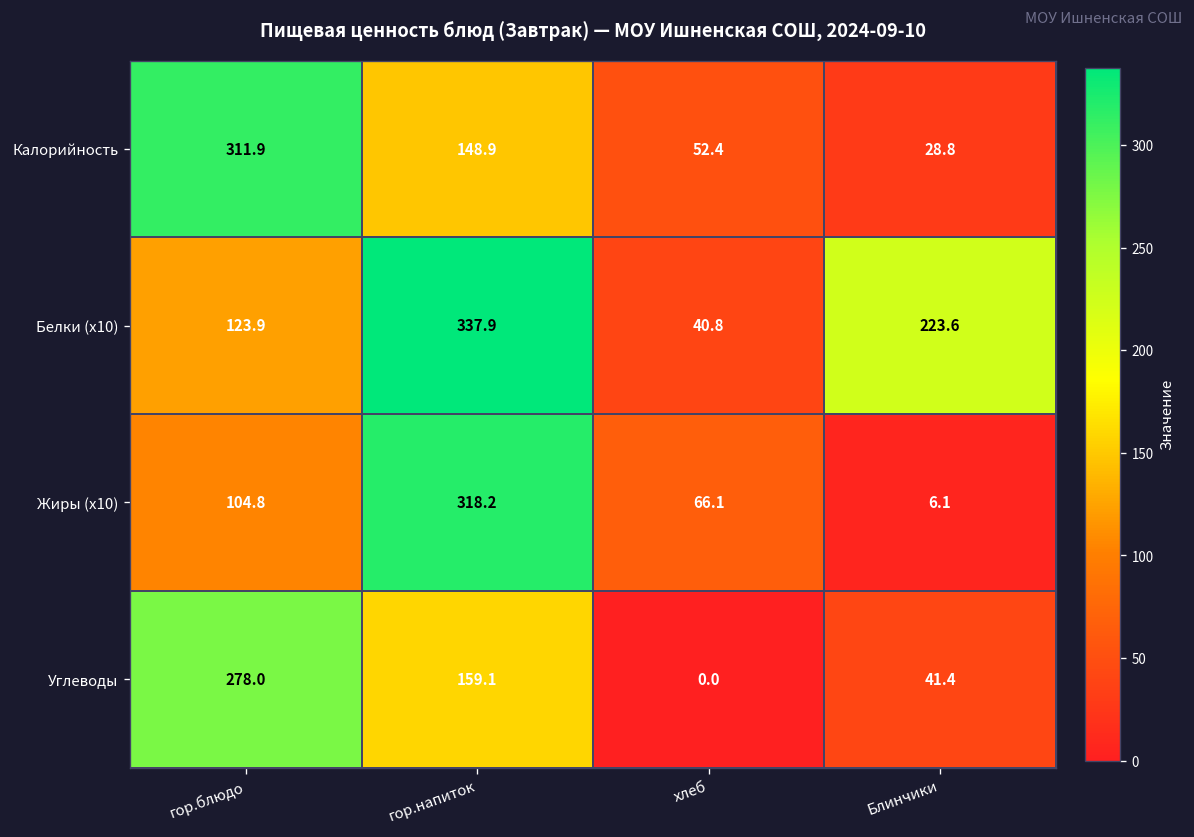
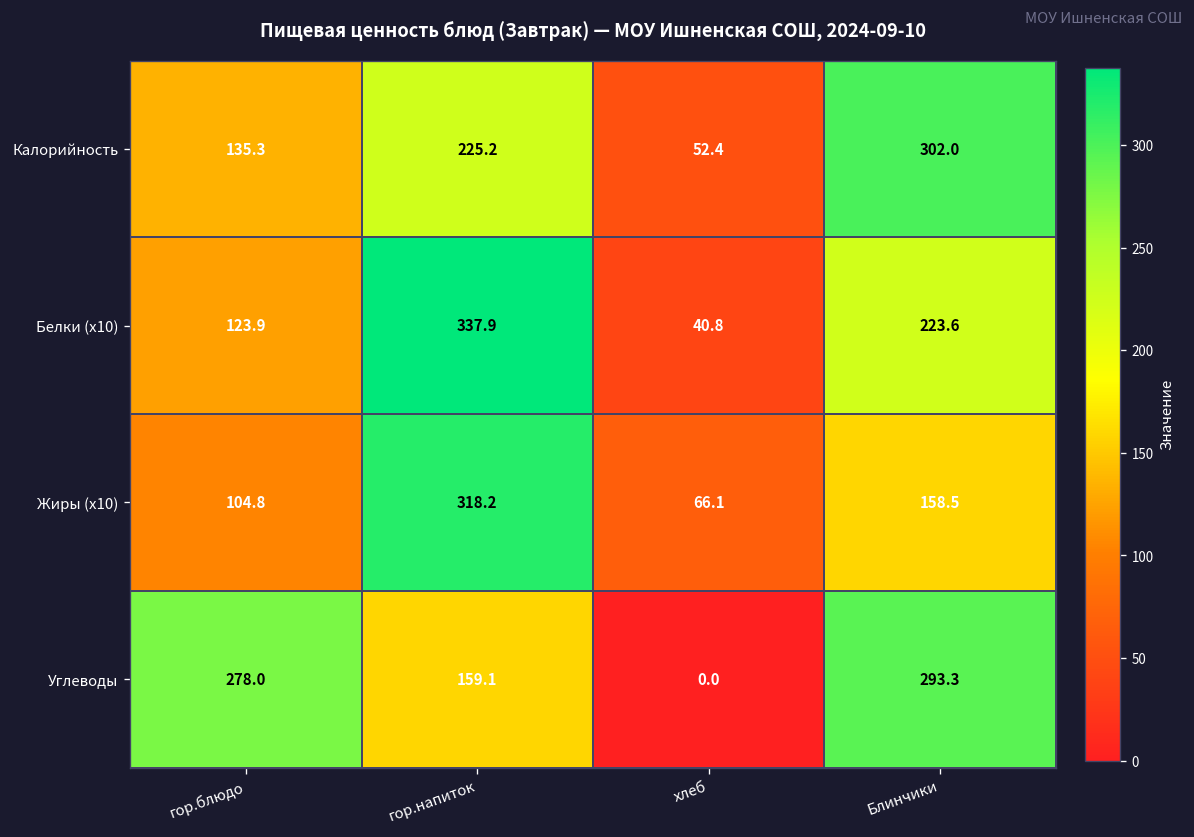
Калорийность, гор.блюдо: 311.9 -> 135.3
Калорийность, гор.напиток: 148.9 -> 225.2
Калорийность, Блинчики: 28.8 -> 302.0
Жиры (x10), Блинчики: 6.1 -> 158.5
Углеводы, Блинчики: 41.4 -> 293.3
